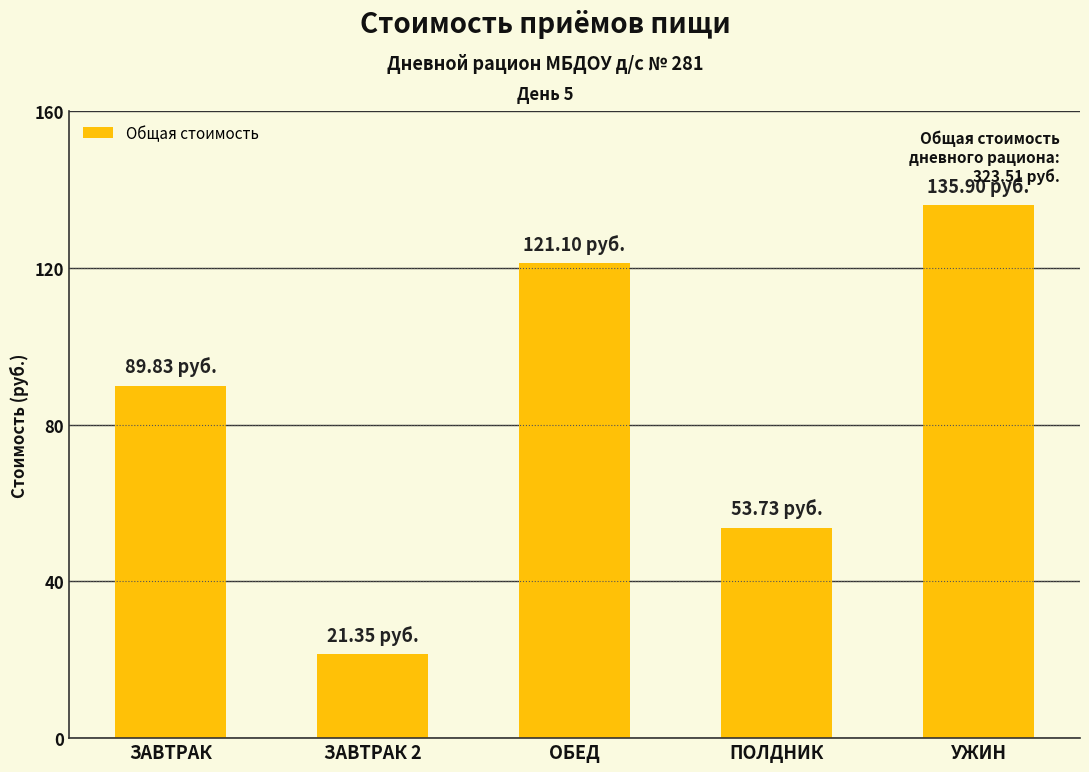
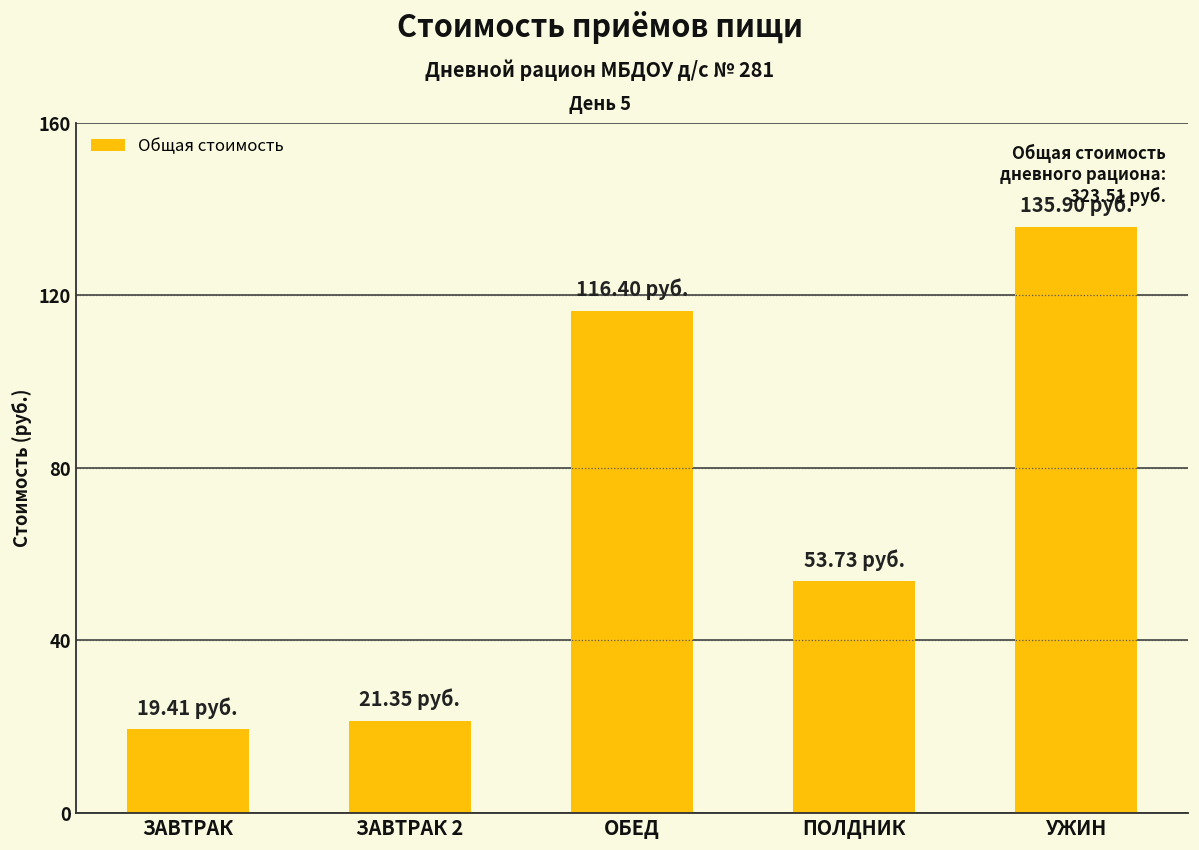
ЗАВТРАК: 89.83 -> 19.41
ОБЕД: 121.10 -> 116.40
